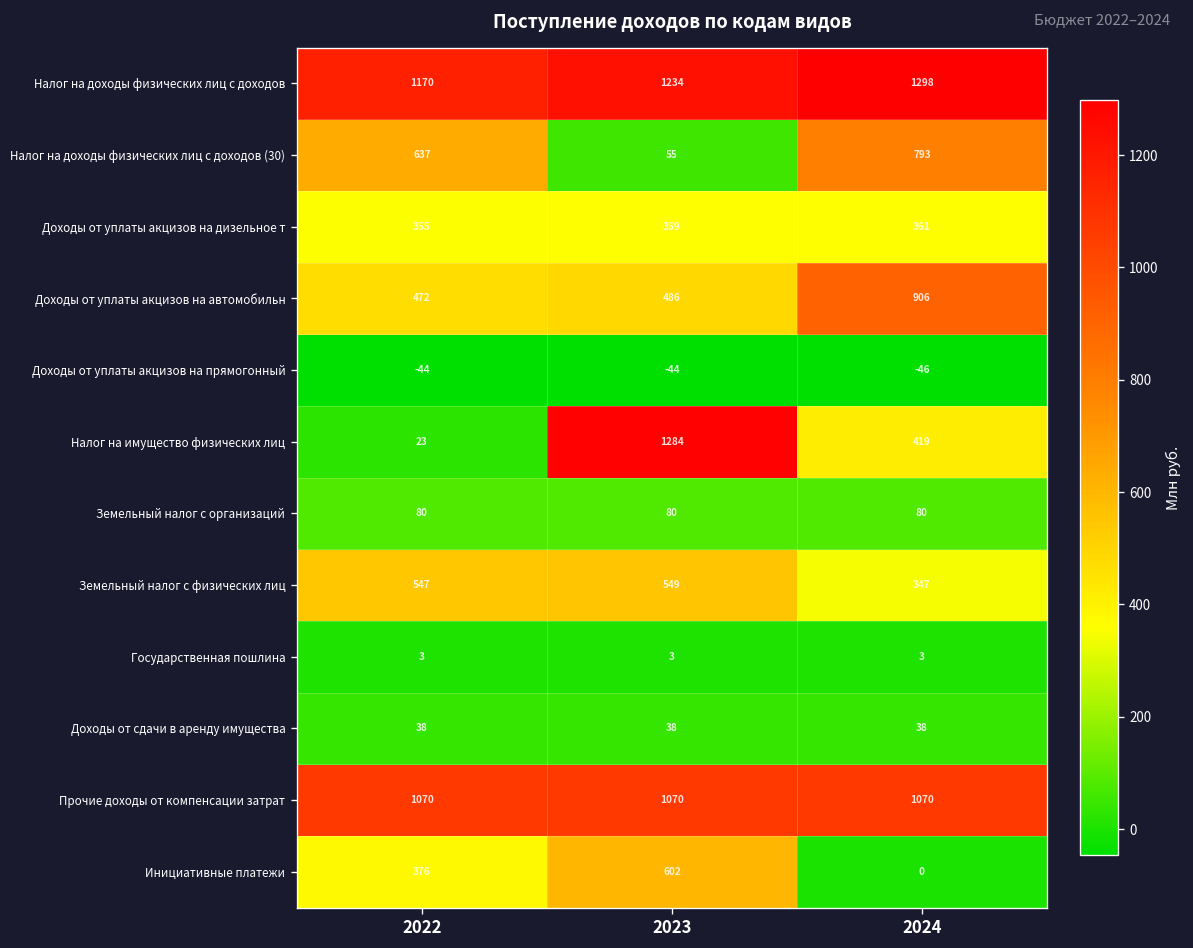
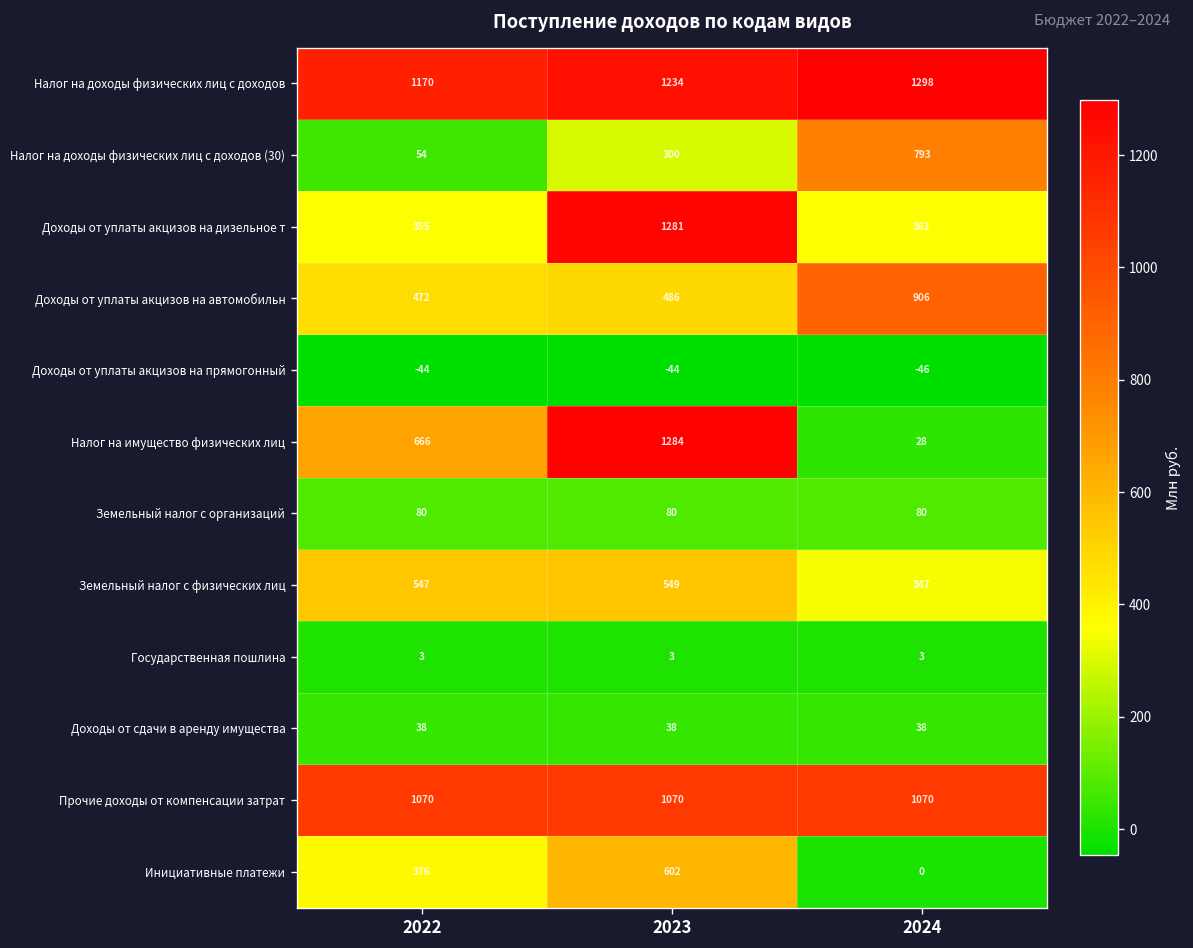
Налог на доходы физических лиц с доходов (30), 2022: 637 -> 54
Налог на доходы физических лиц с доходов (30), 2023: 55 -> 300
Доходы от уплаты акцизов на дизельное т, 2023: 359 -> 1281
Налог на имущество физических лиц, 2022: 23 -> 666
Налог на имущество физических лиц, 2024: 419 -> 28
